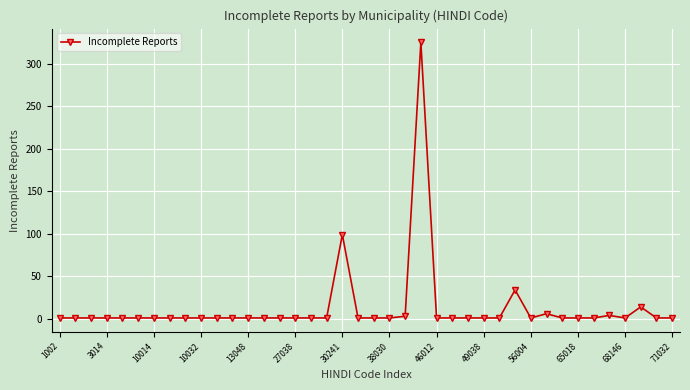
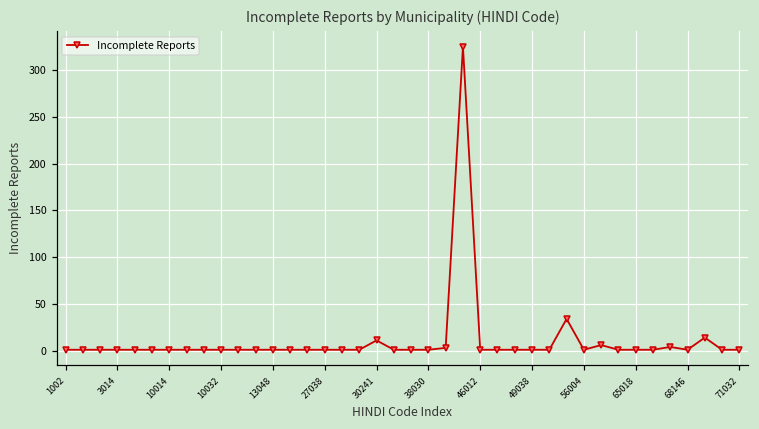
30241: 100 -> 10
